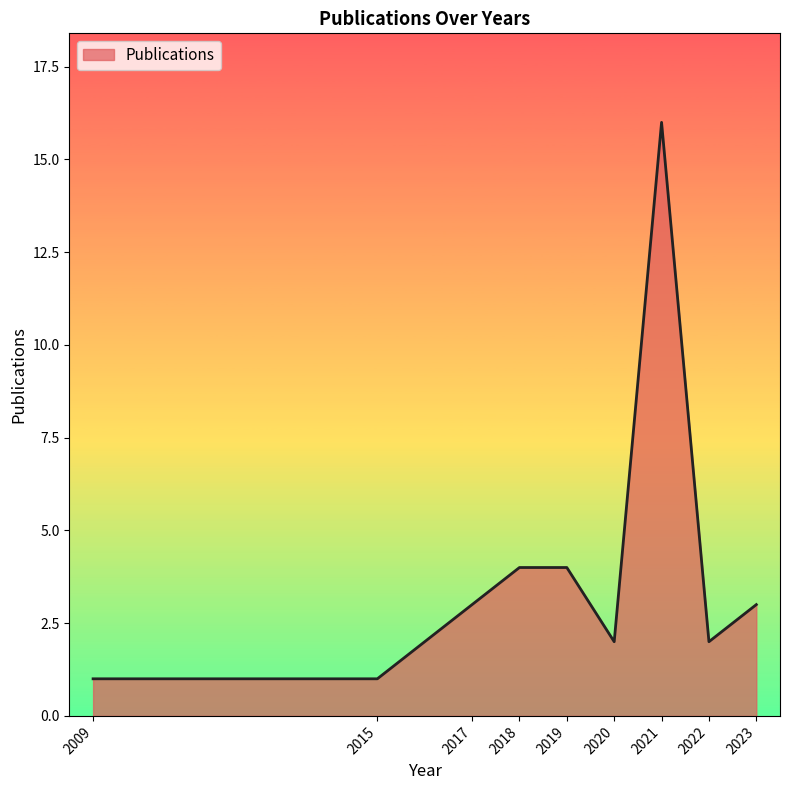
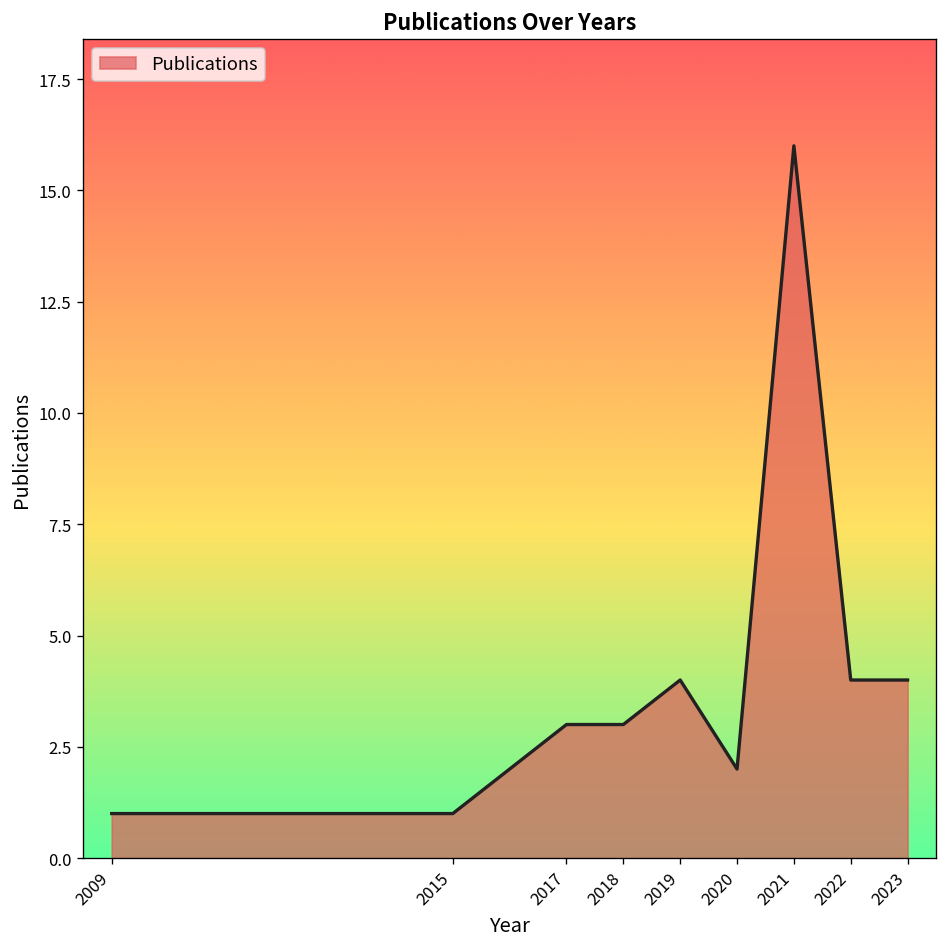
2018: 4 -> 3
2022: 2 -> 4
2023: 3 -> 4
